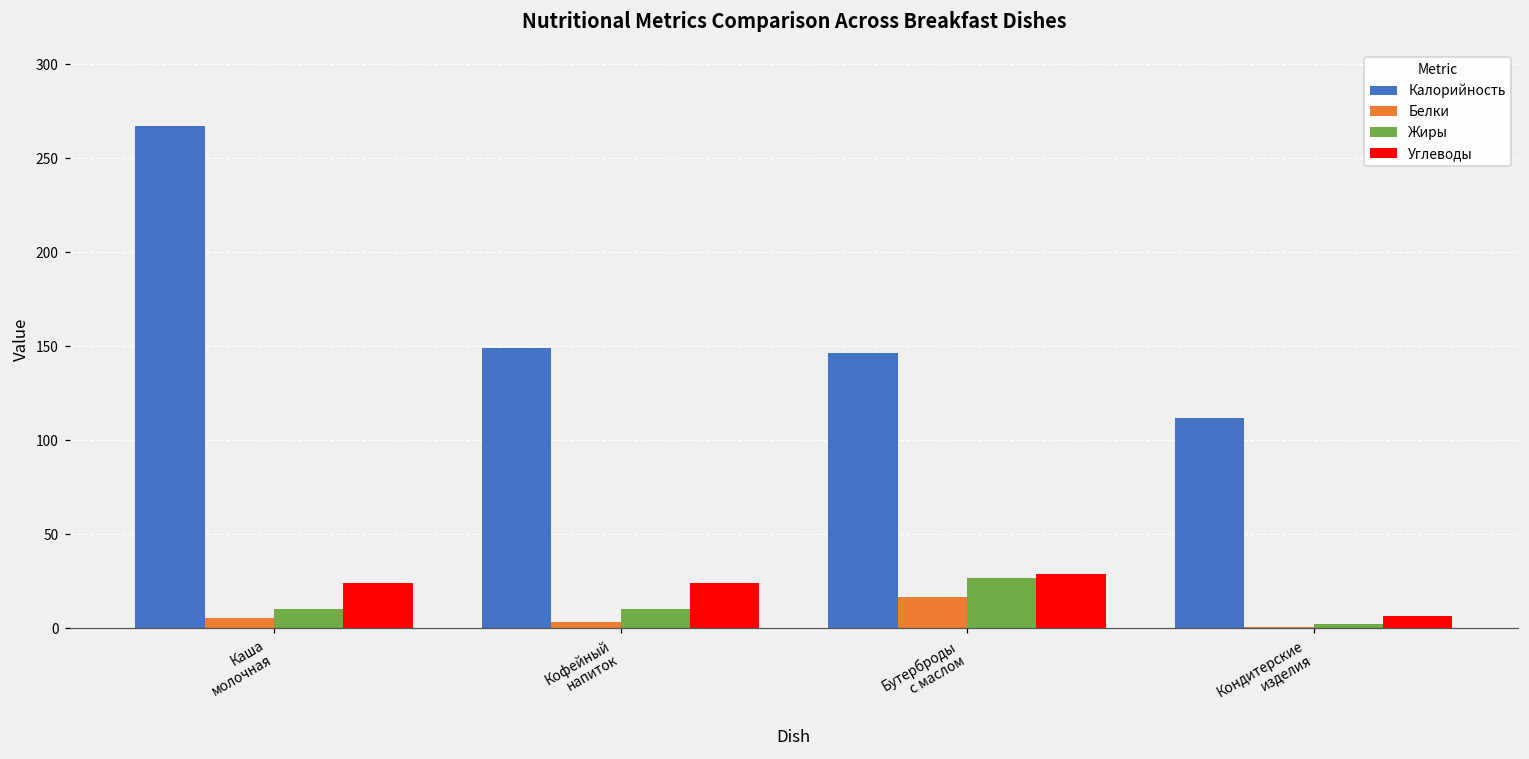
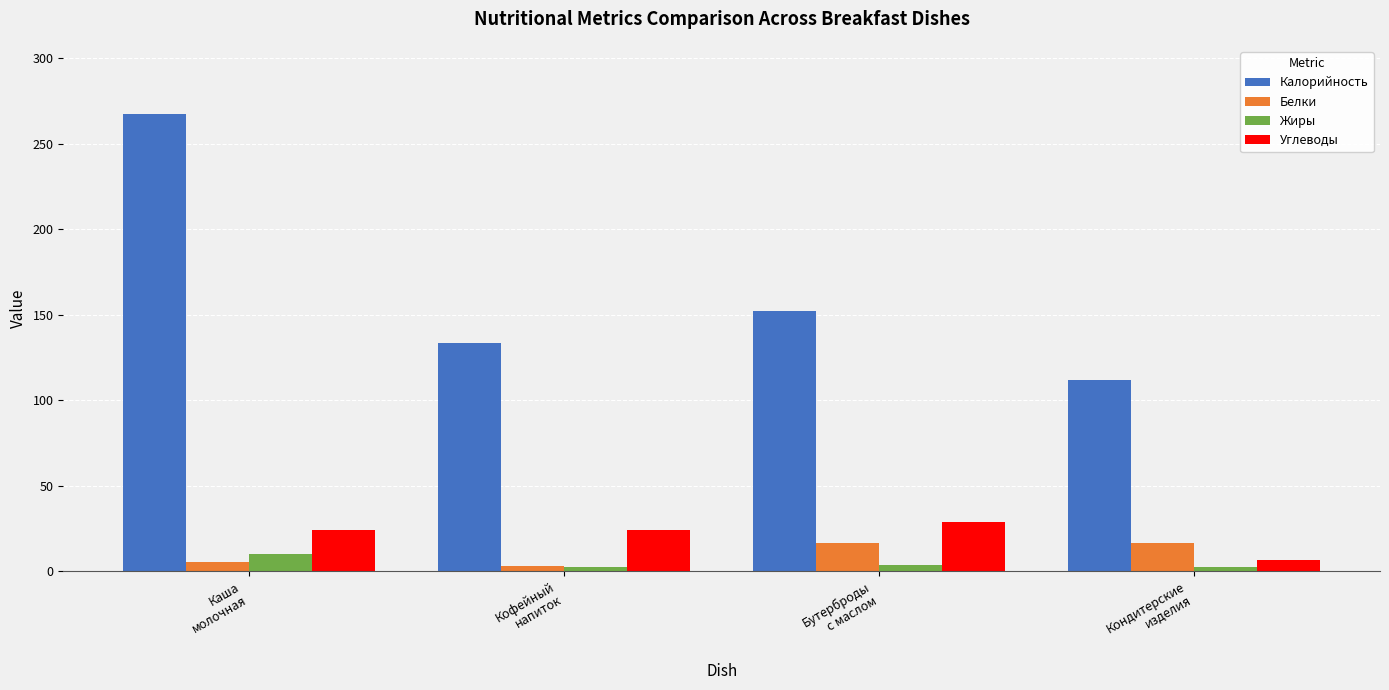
Калорийность, Кофейный напиток: 149 -> 133
Жиры, Кофейный напиток: 10 -> 3
Калорийность, Бутерброды с маслом: 146 -> 152
Жиры, Бутерброды с маслом: 27 -> 4
Белки, Кондитерские изделия: 1 -> 16
